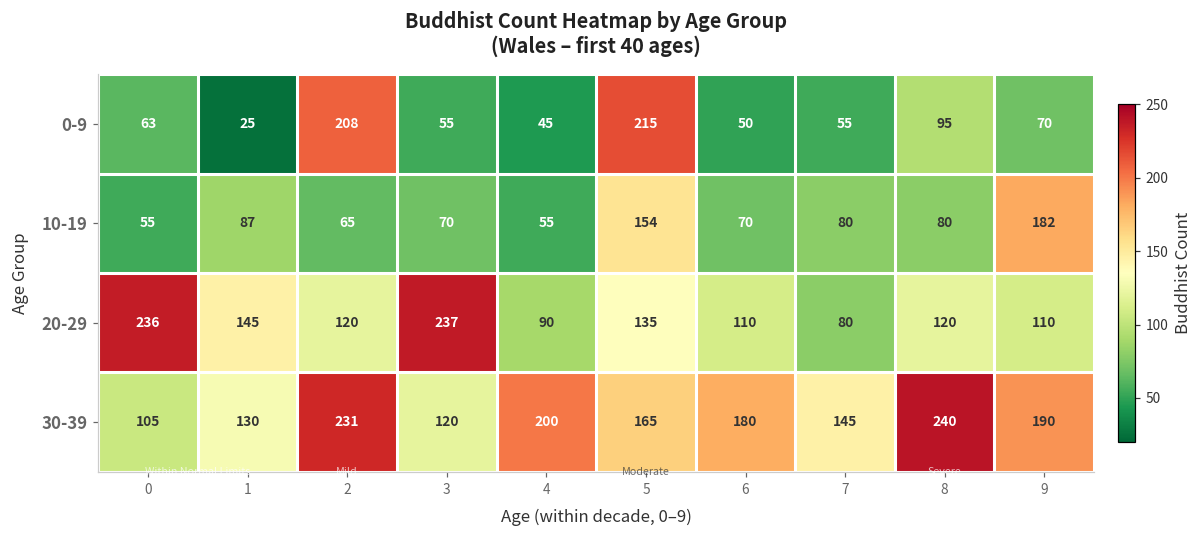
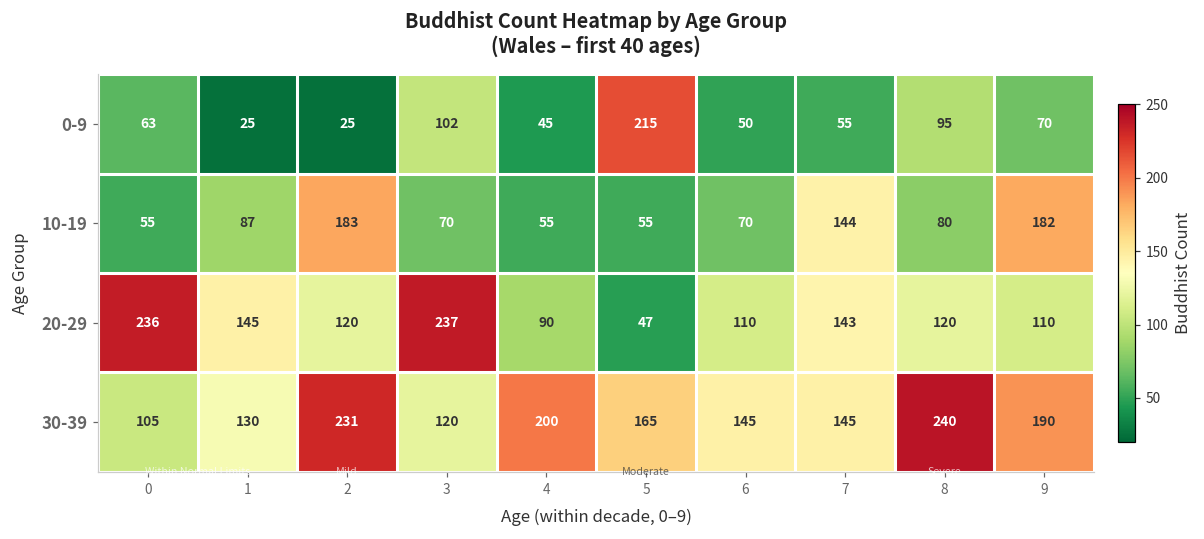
0-9, 2: 208 -> 25
0-9, 3: 55 -> 102
10-19, 2: 65 -> 183
10-19, 5: 154 -> 55
10-19, 7: 80 -> 144
20-29, 5: 135 -> 47
20-29, 7: 80 -> 143
30-39, 6: 180 -> 145
